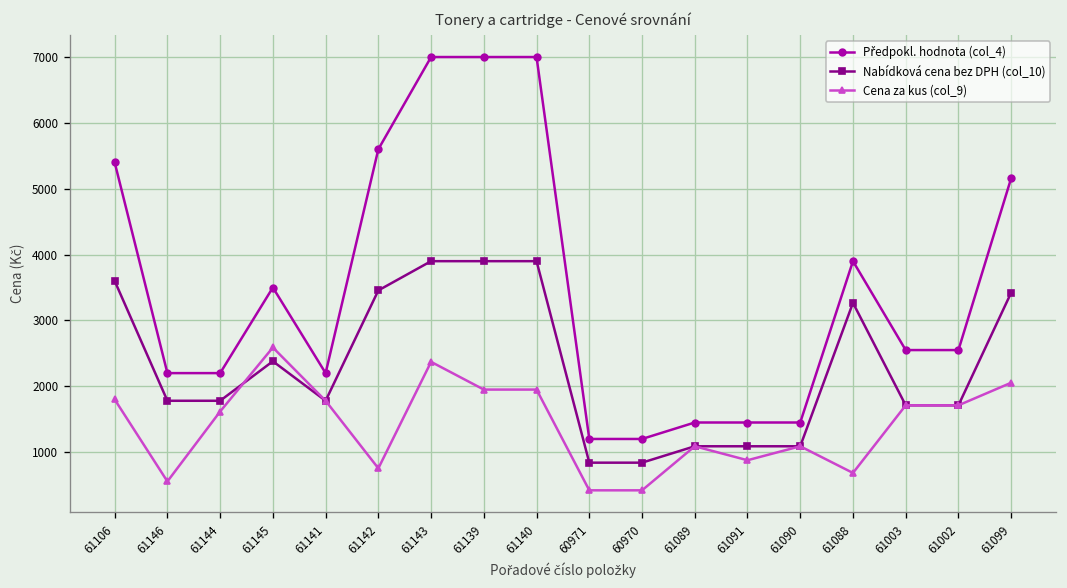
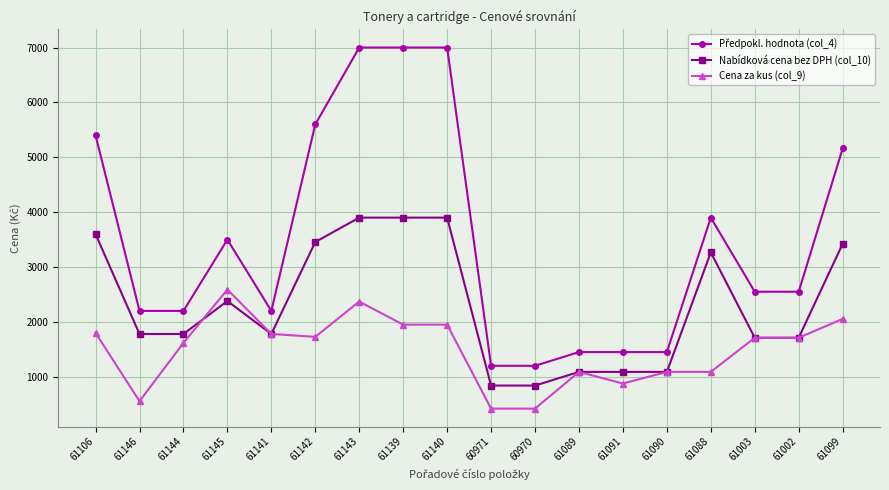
Cena za kus (col_9), 61142: 800 -> 1700
Cena za kus (col_9), 61088: 700 -> 1100
